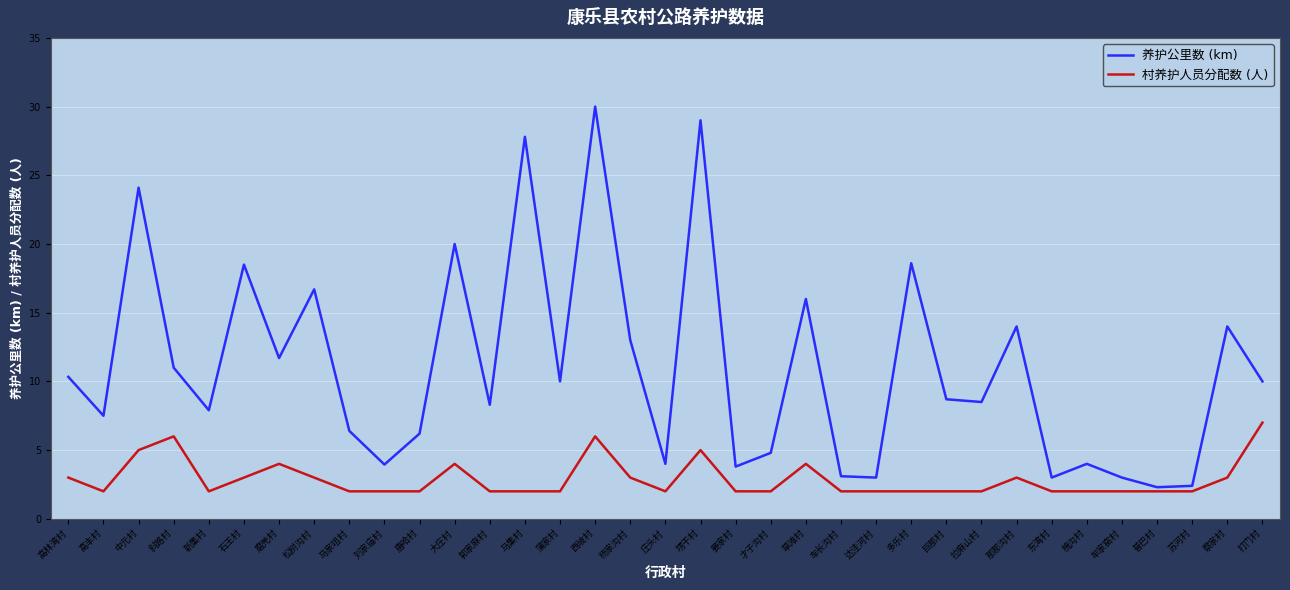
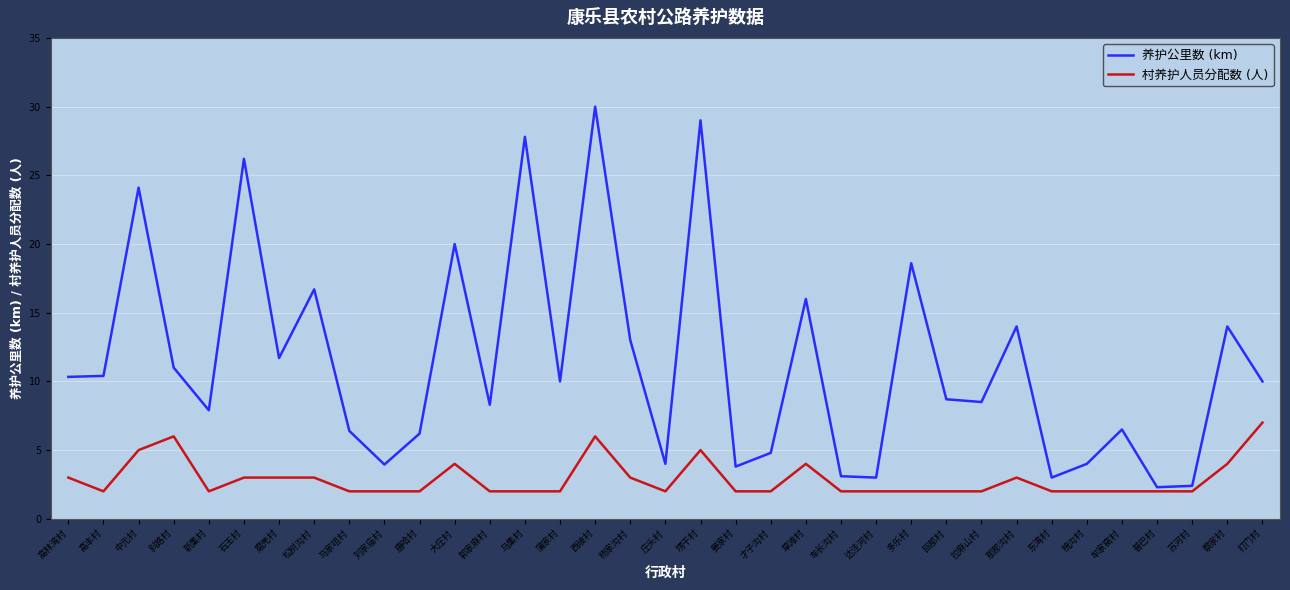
养护公里数 (km), 高丰村: 7.5 -> 10.4
养护公里数 (km), 石王村: 18.5 -> 26.2
村养护人员分配数 (人), 磨羌村: 4 -> 3
养护公里数 (km), 牟家窑村: 3.0 -> 6.5
村养护人员分配数 (人), 蔡家村: 3 -> 4
